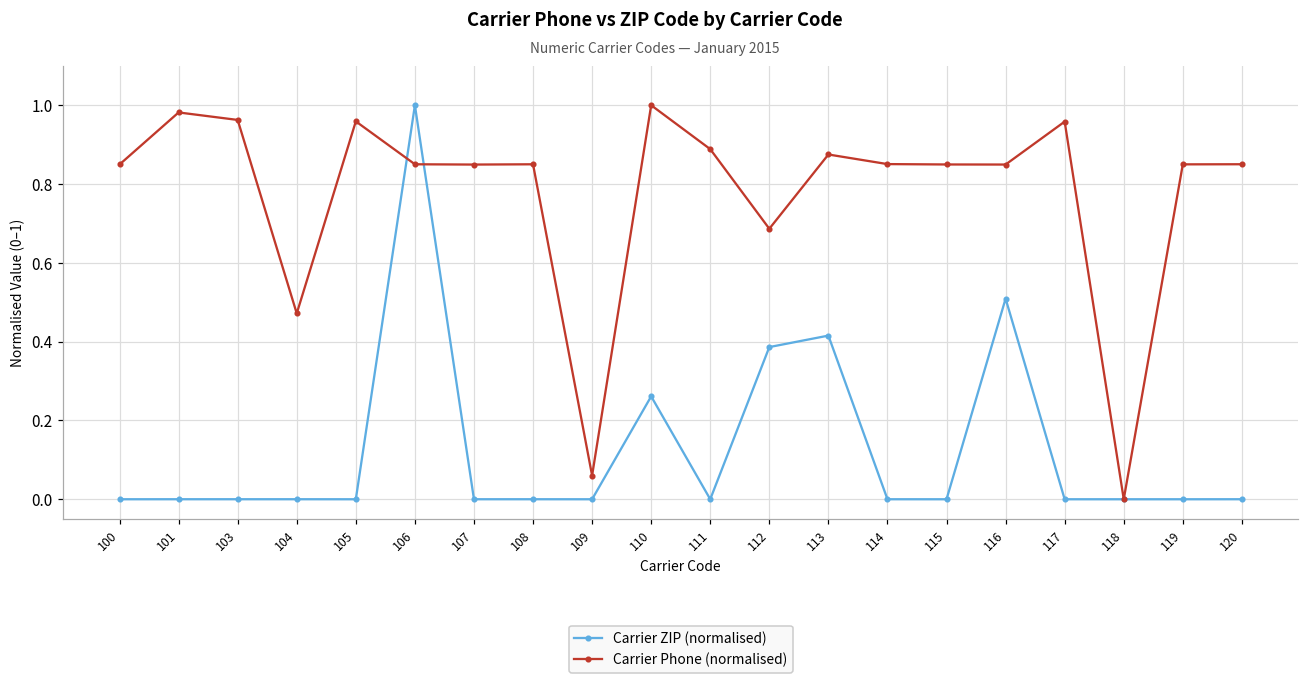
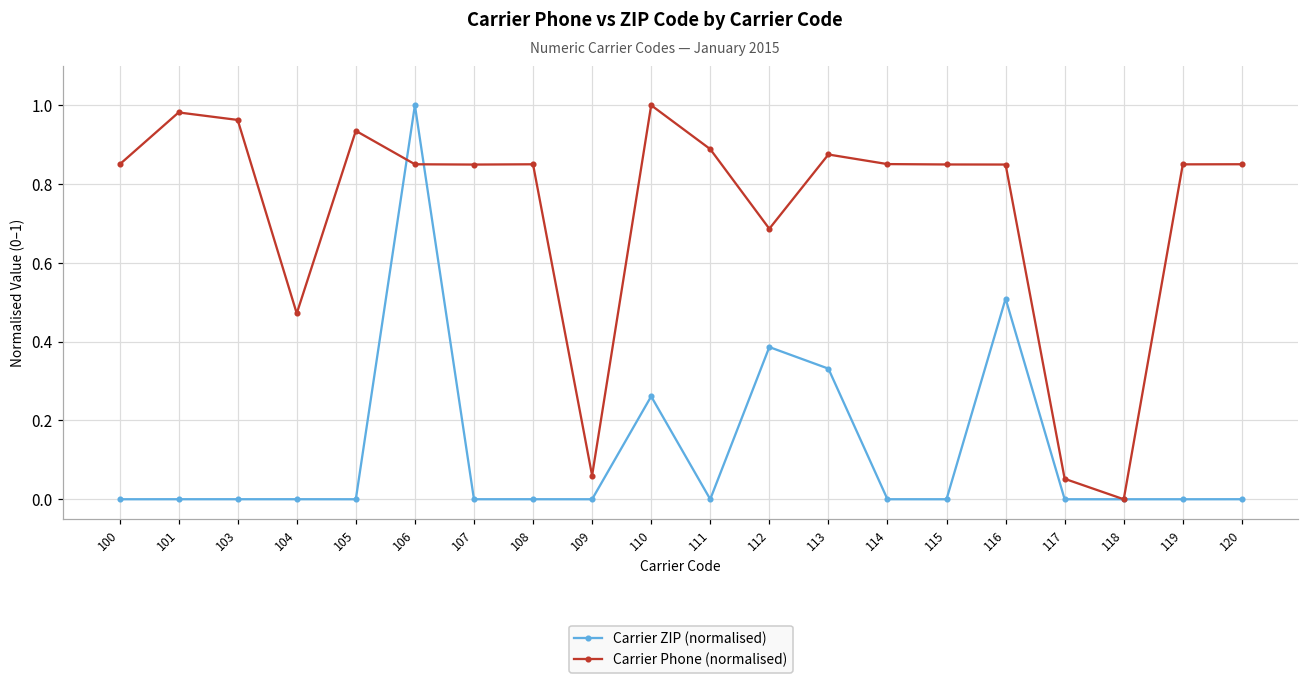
Carrier Phone (normalised), 105: 0.96 -> 0.94
Carrier ZIP (normalised), 113: 0.42 -> 0.33
Carrier Phone (normalised), 117: 0.96 -> 0.05
